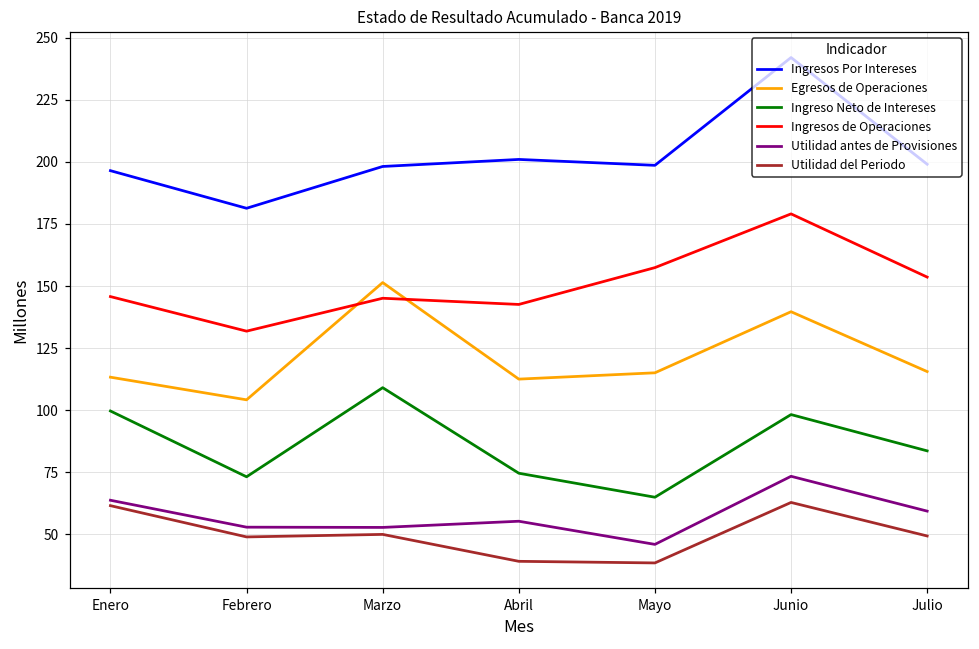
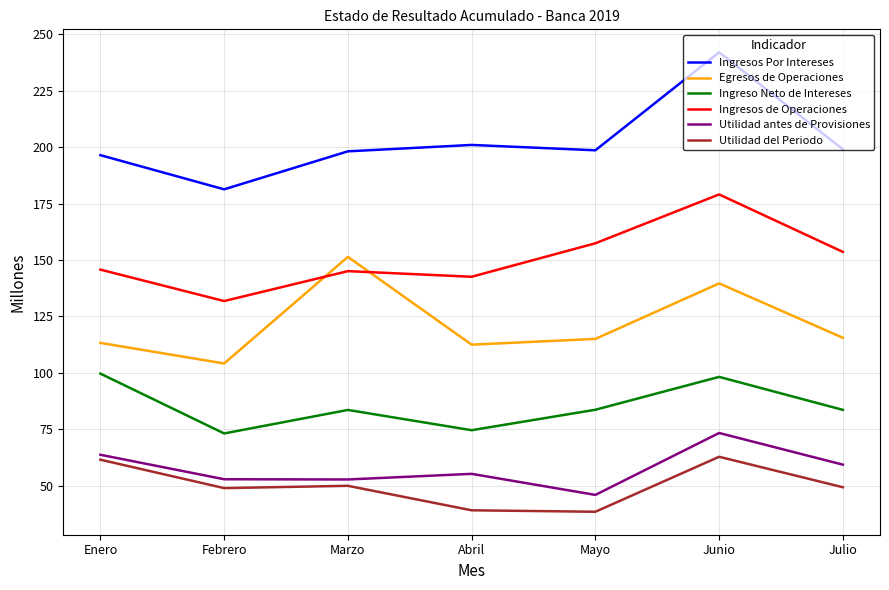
Ingreso Neto de Intereses, Marzo: 109 -> 84
Ingreso Neto de Intereses, Mayo: 65 -> 84
